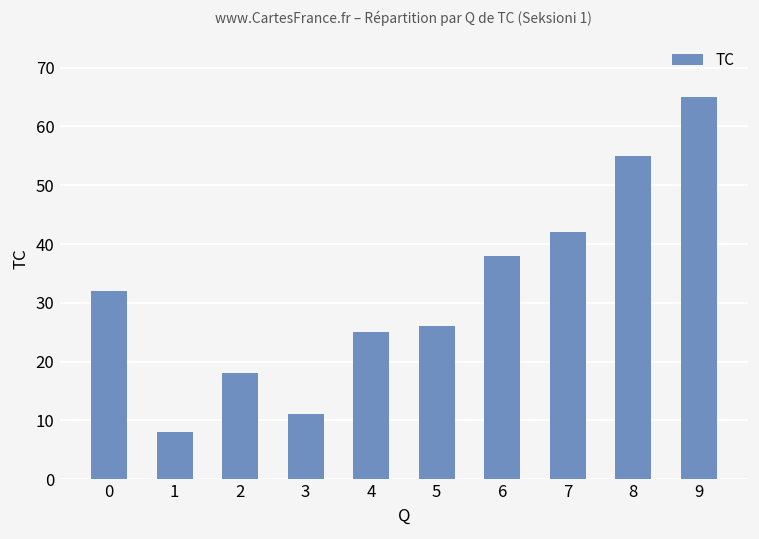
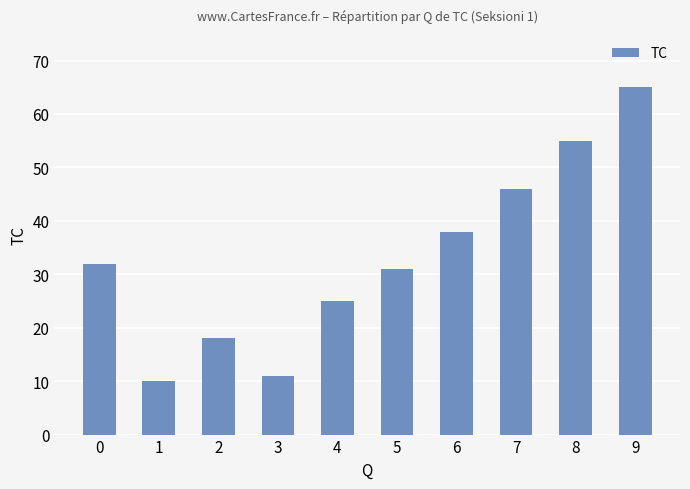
1: 8 -> 10
5: 26 -> 31
7: 42 -> 46
